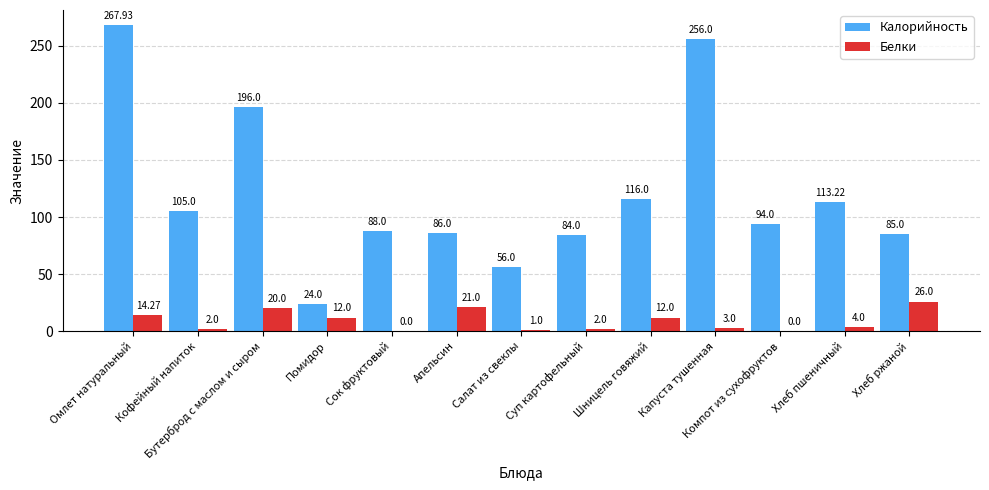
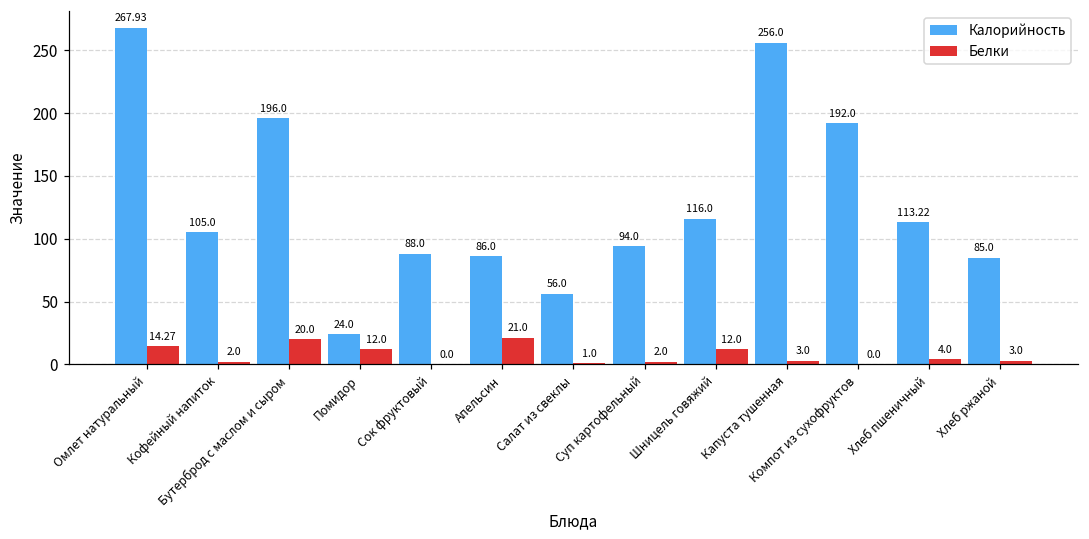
Калорийность, Суп картофельный: 84.0 -> 94.0
Калорийность, Компот из сухофруктов: 94.0 -> 192.0
Белки, Хлеб ржаной: 26.0 -> 3.0
